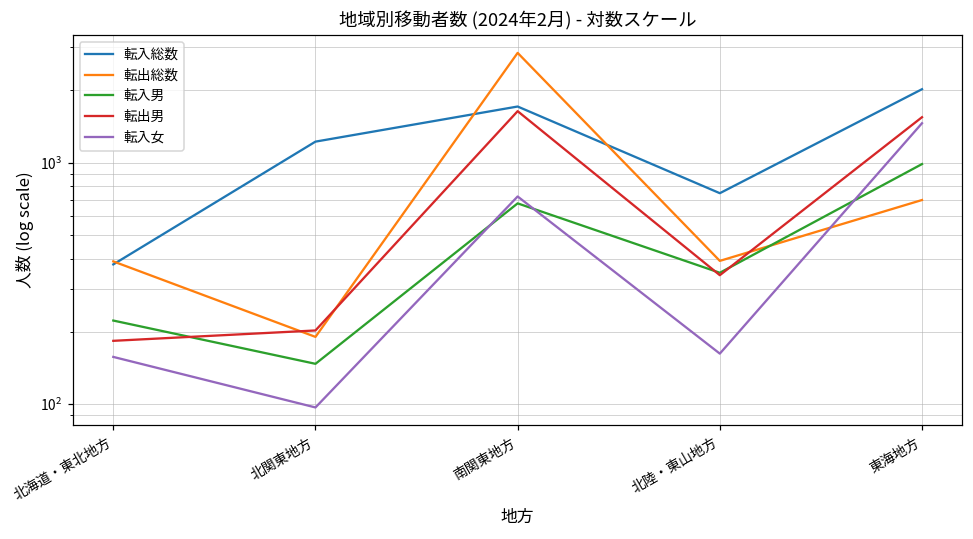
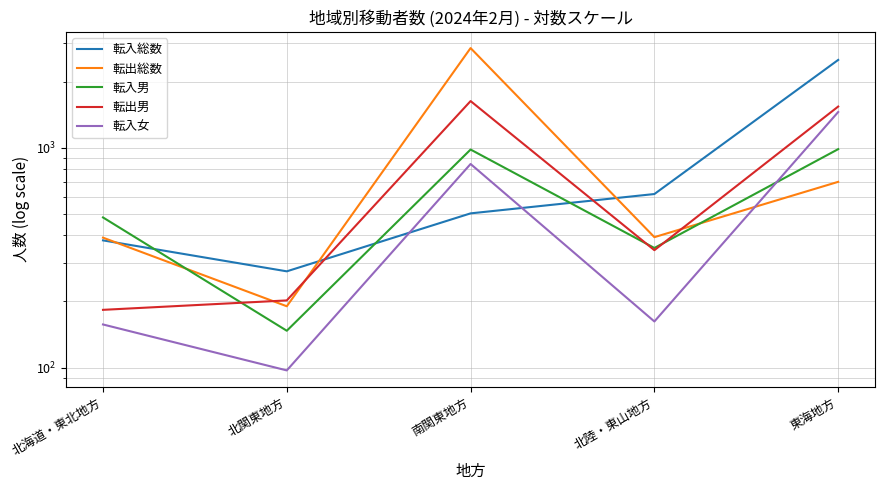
転入男, 北海道・東北地方: 220 -> 480
転入総数, 北関東地方: 1200 -> 270
転入総数, 南関東地方: 1700 -> 500
転入男, 南関東地方: 680 -> 1000
転入女, 南関東地方: 720 -> 840
転入総数, 北陸・東山地方: 750 -> 620
転入総数, 東海地方: 2000 -> 2500
